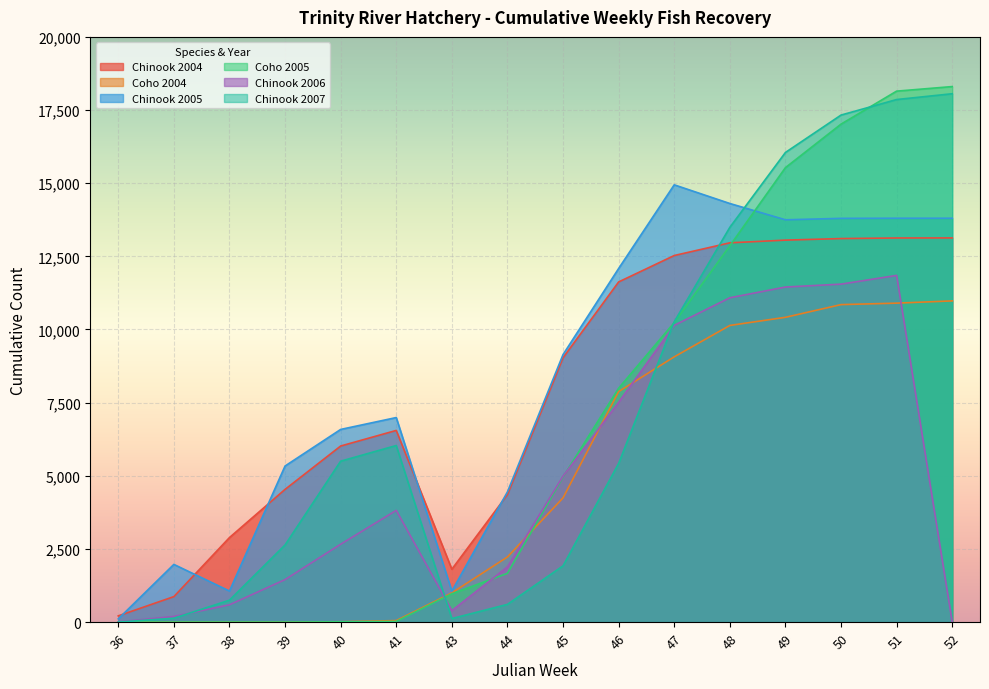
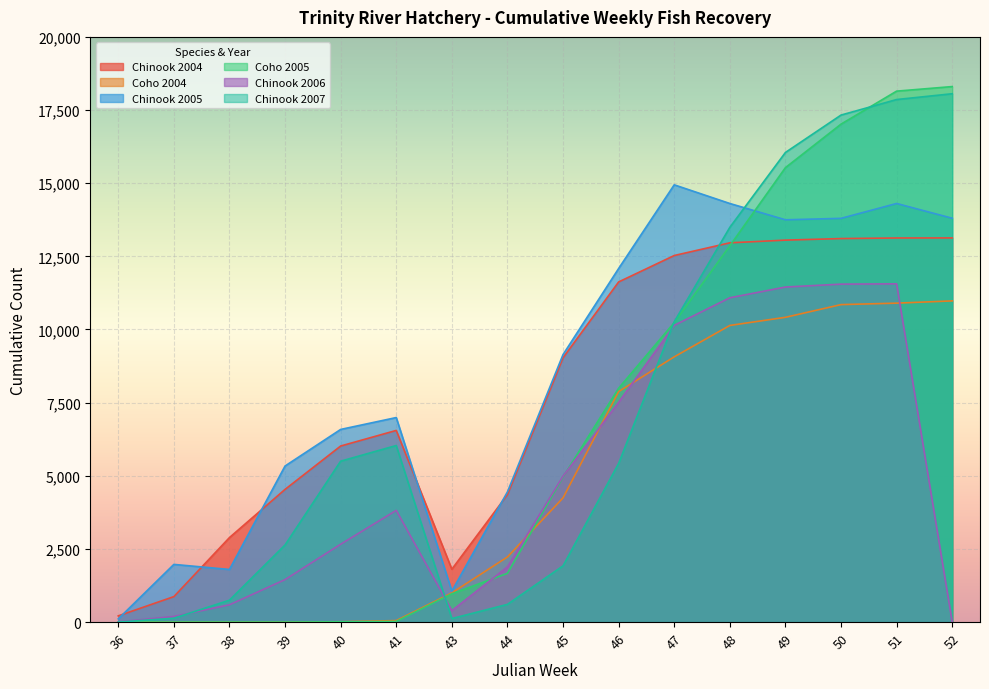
Chinook 2005, 38: 1,100 -> 1,800
Chinook 2005, 51: 13,800 -> 14,300
Chinook 2006, 51: 11,800 -> 11,600
